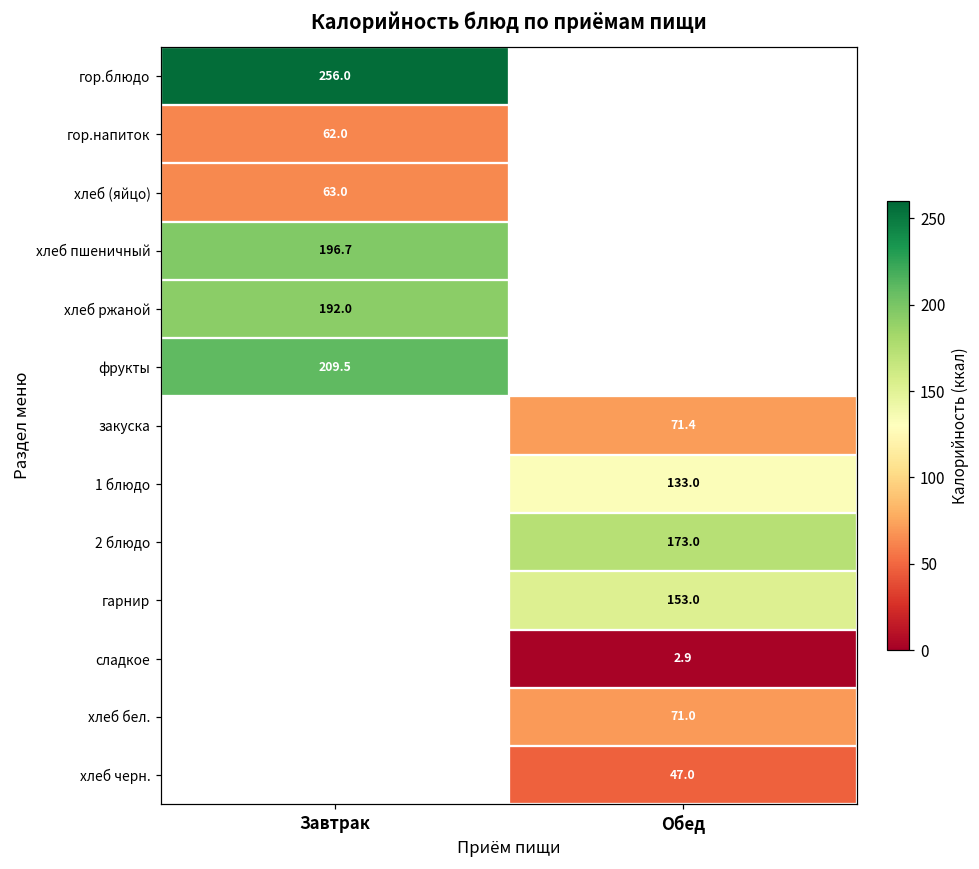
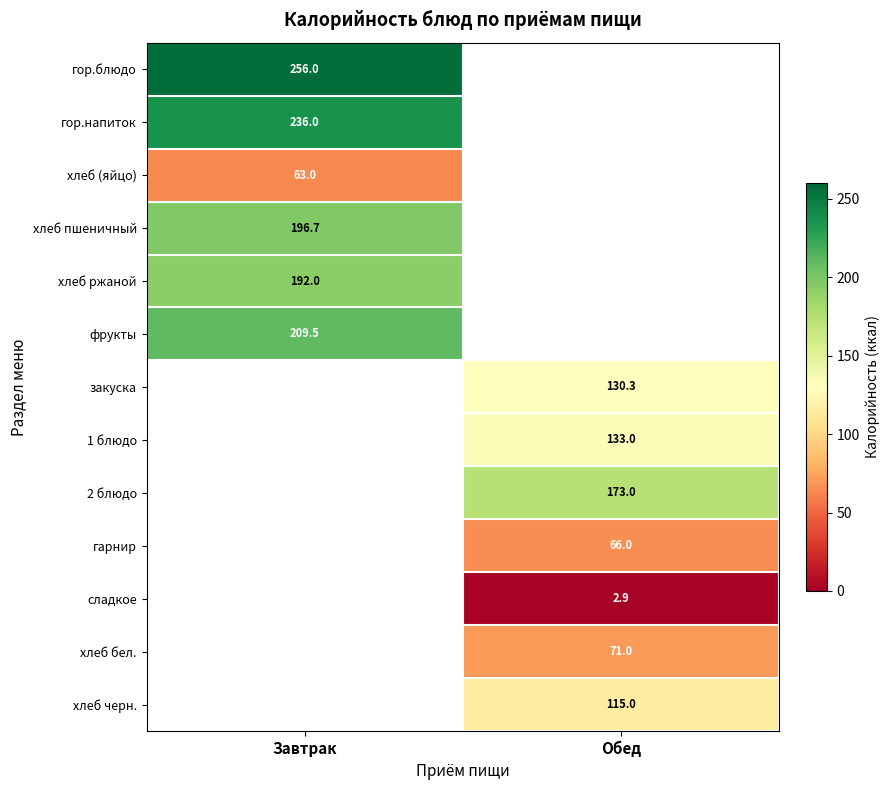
гор.напиток, Завтрак: 62.0 -> 236.0
закуска, Обед: 71.4 -> 130.3
гарнир, Обед: 153.0 -> 66.0
хлеб черн., Обед: 47.0 -> 115.0
